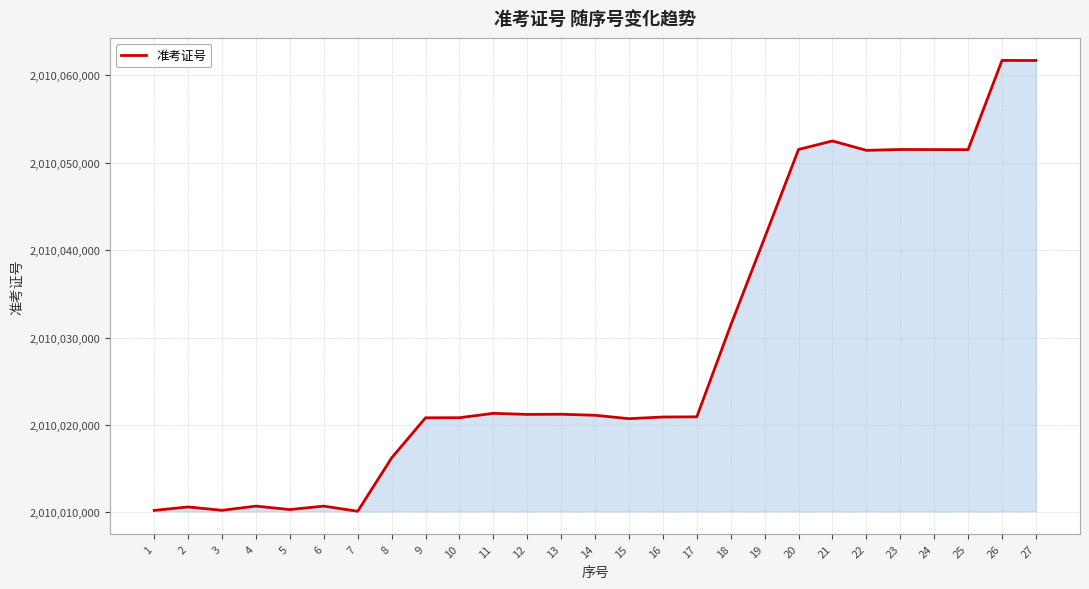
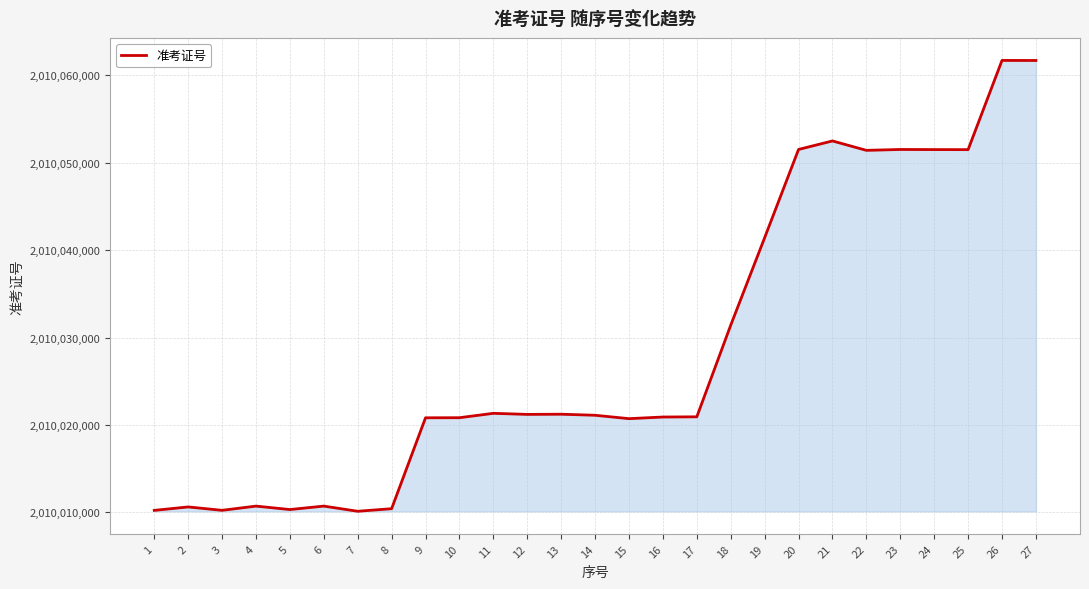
8: 2,010,016,000 -> 2,010,010,000
